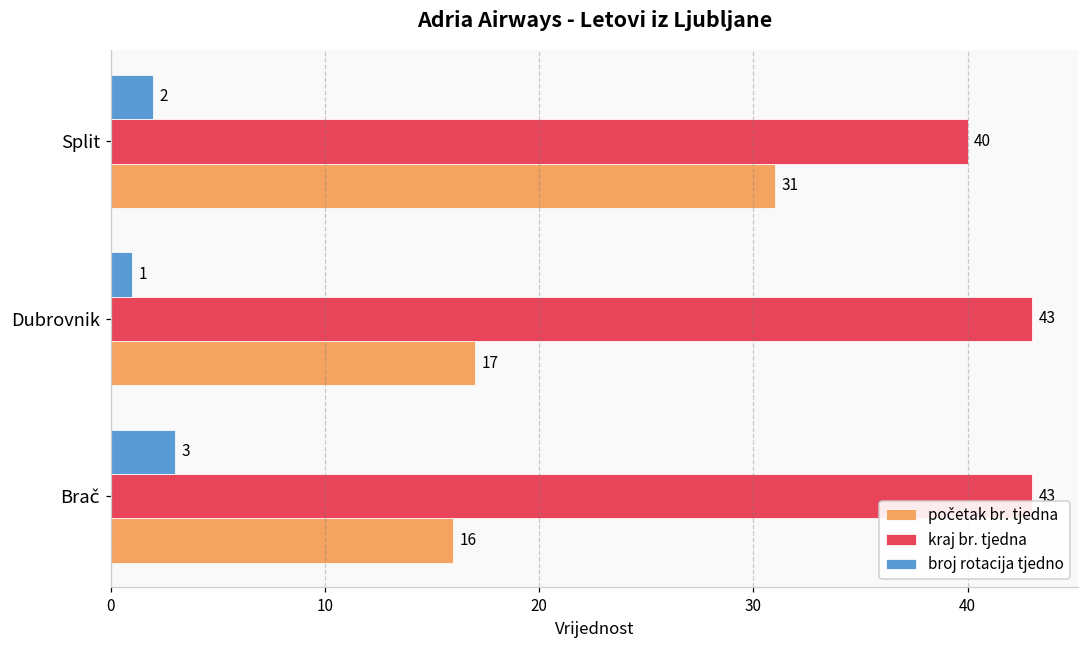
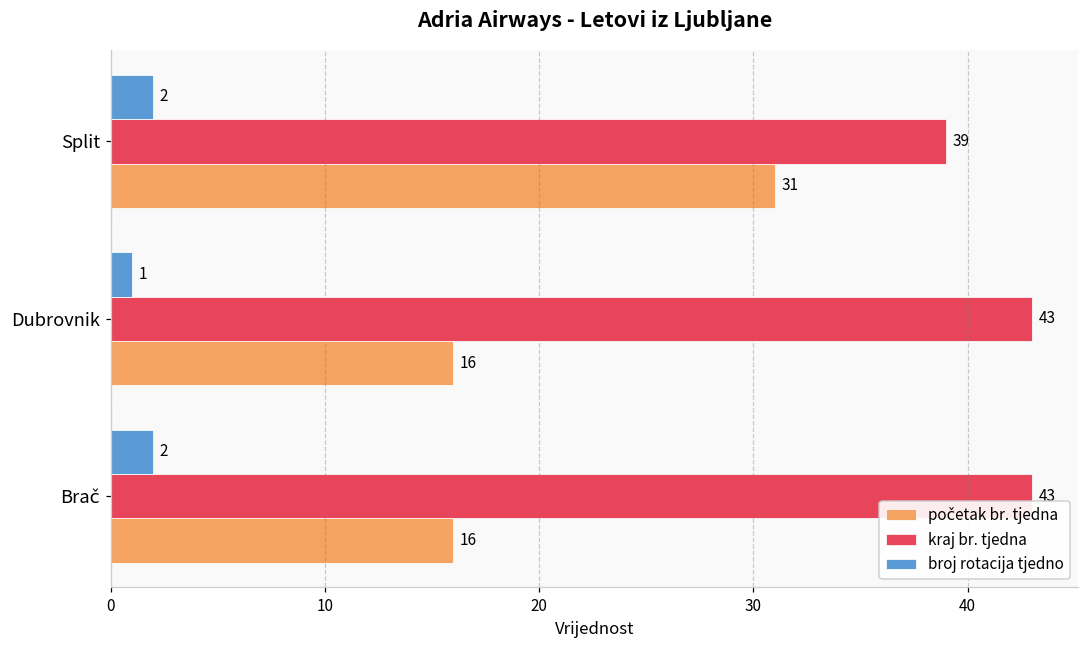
kraj br. tjedna, Split: 40 -> 39
početak br. tjedna, Dubrovnik: 17 -> 16
broj rotacija tjedno, Brač: 3 -> 2
